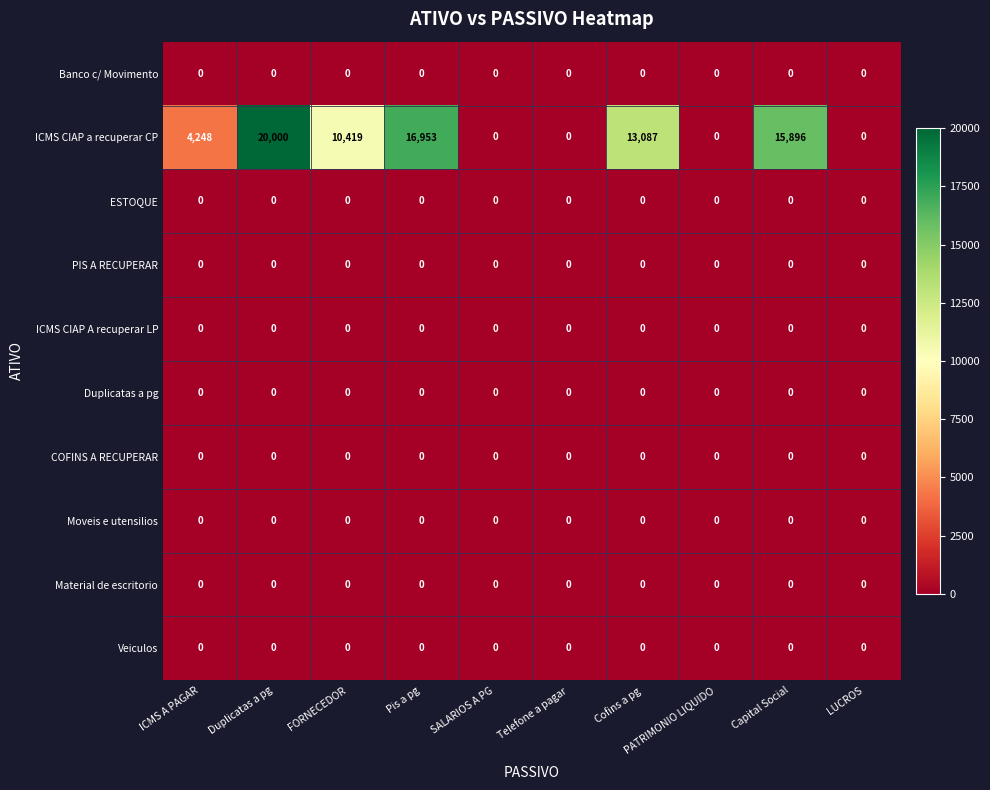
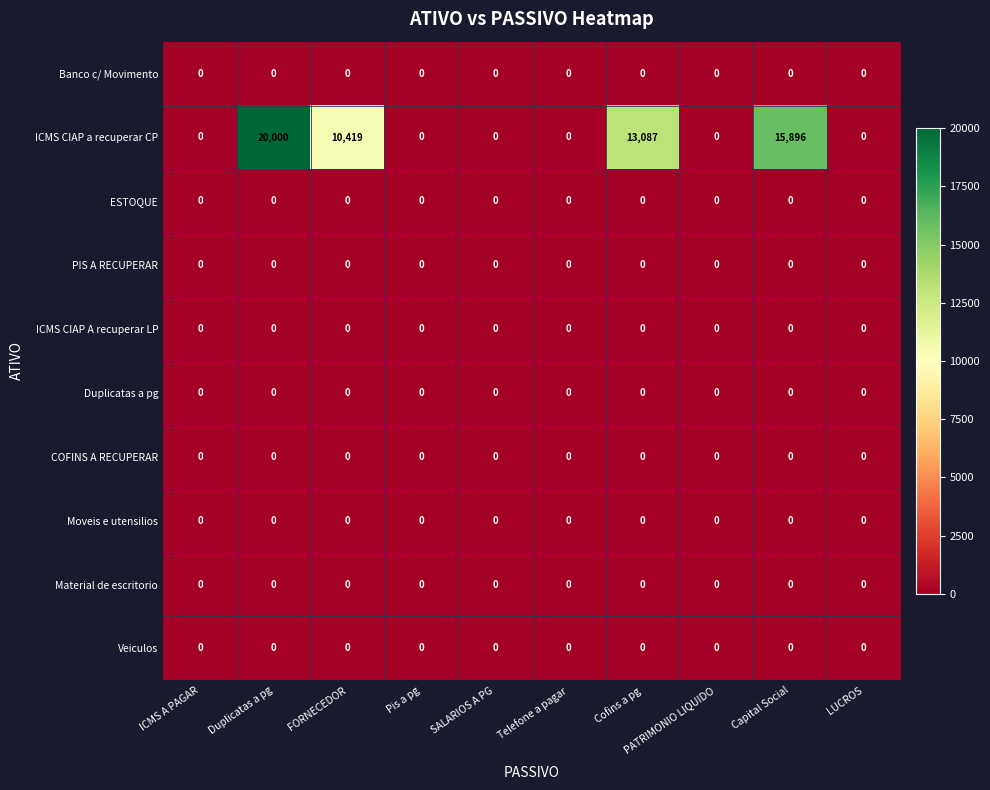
ICMS CIAP a recuperar CP, ICMS A PAGAR: 4,248 -> 0
ICMS CIAP a recuperar CP, Pis a pg: 16,953 -> 0
